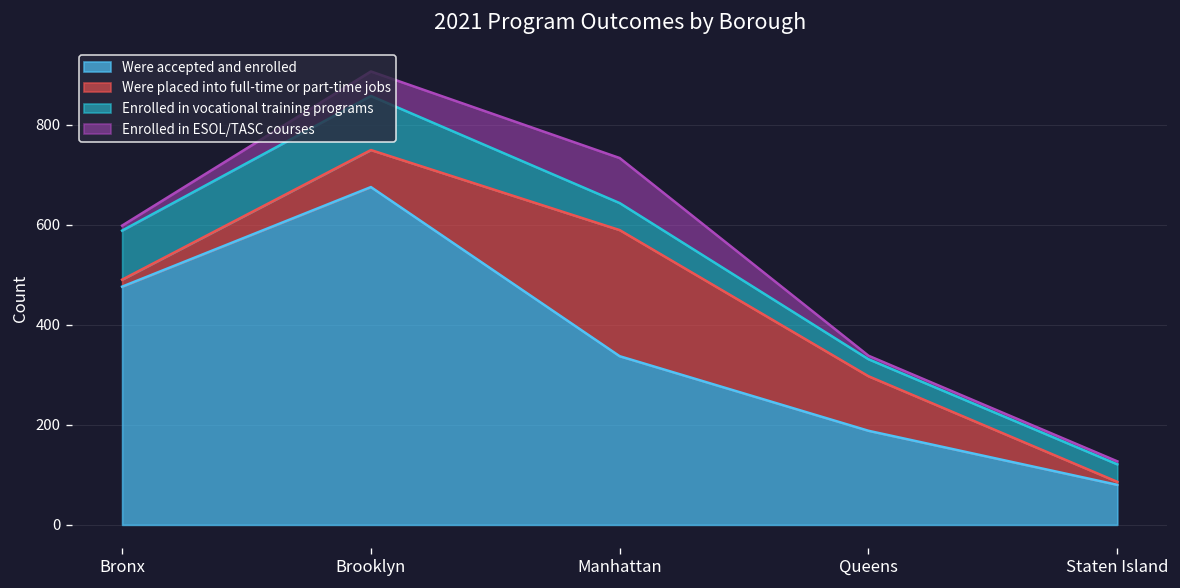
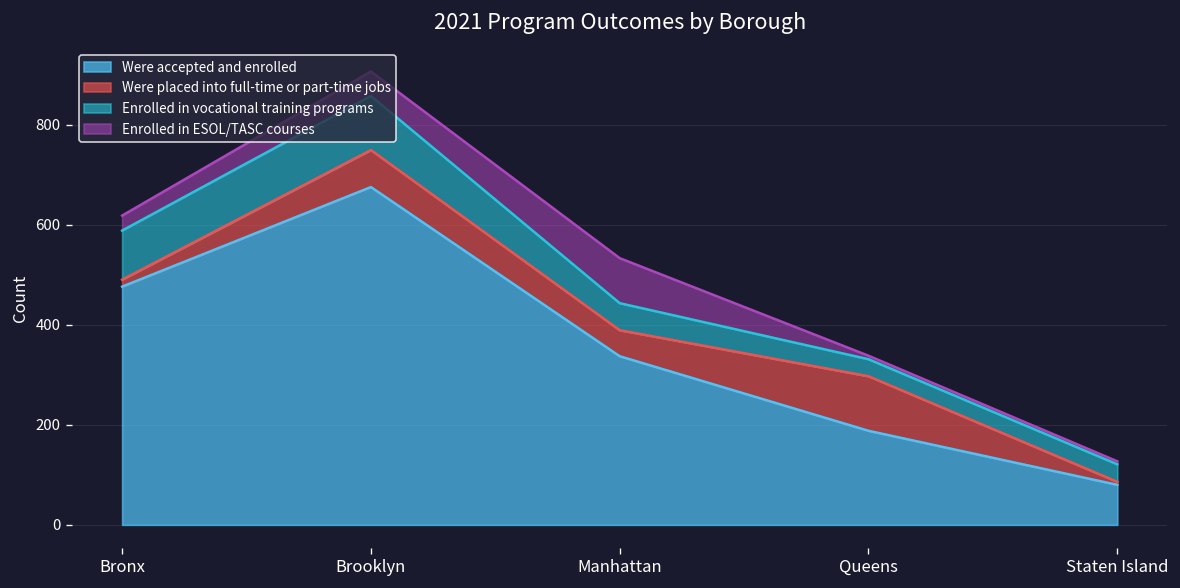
Enrolled in ESOL/TASC courses, Bronx: 10 -> 30
Were placed into full-time or part-time jobs, Manhattan: 250 -> 50
